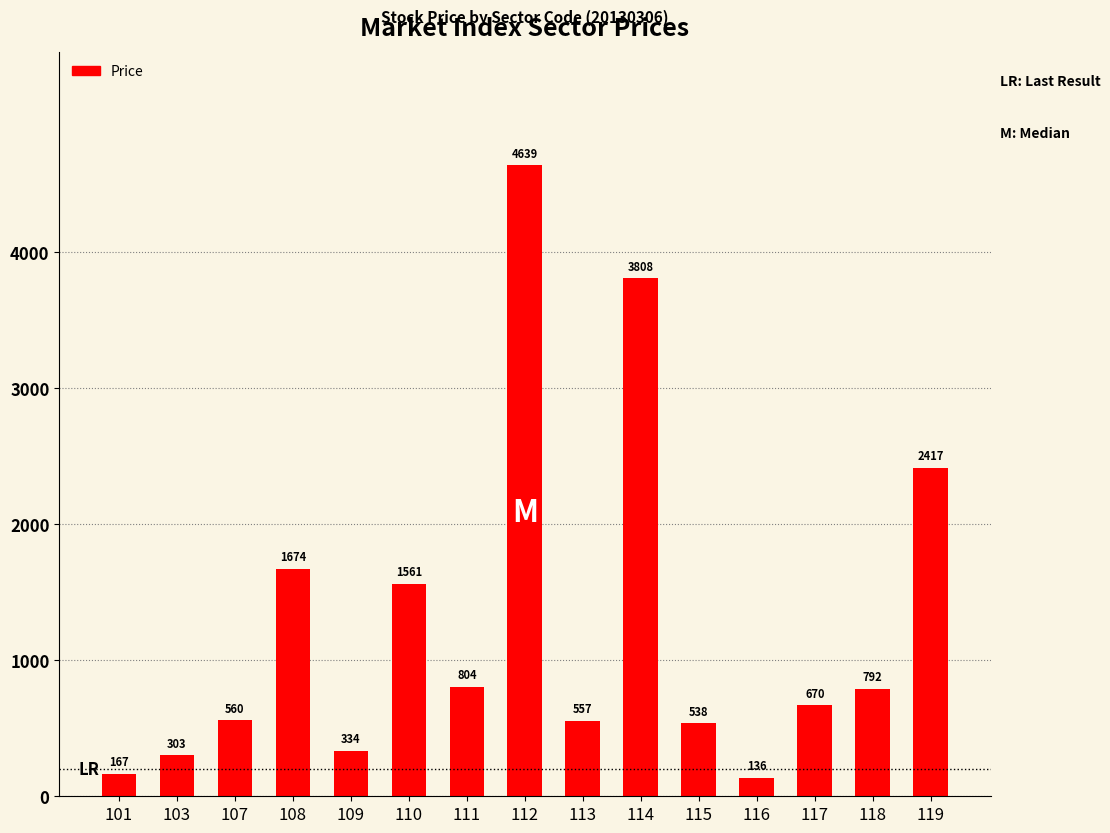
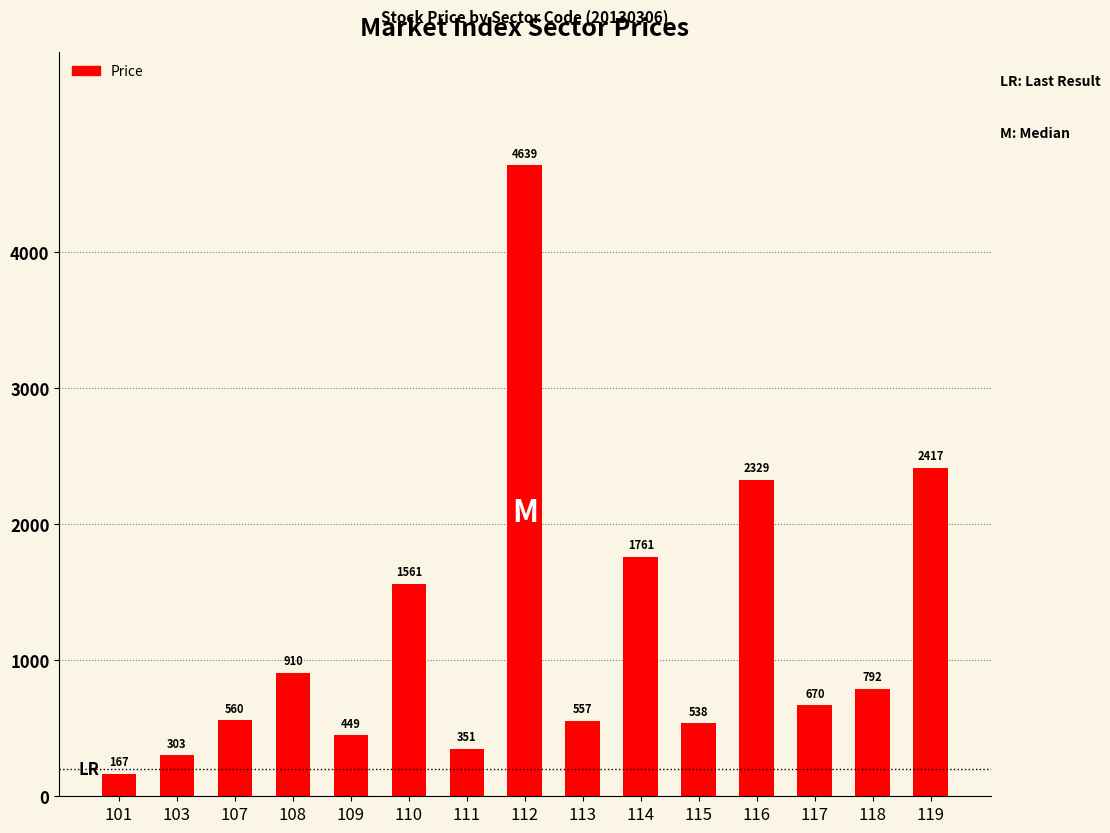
108: 1674 -> 910
109: 334 -> 449
111: 804 -> 351
114: 3808 -> 1761
116: 136 -> 2329
